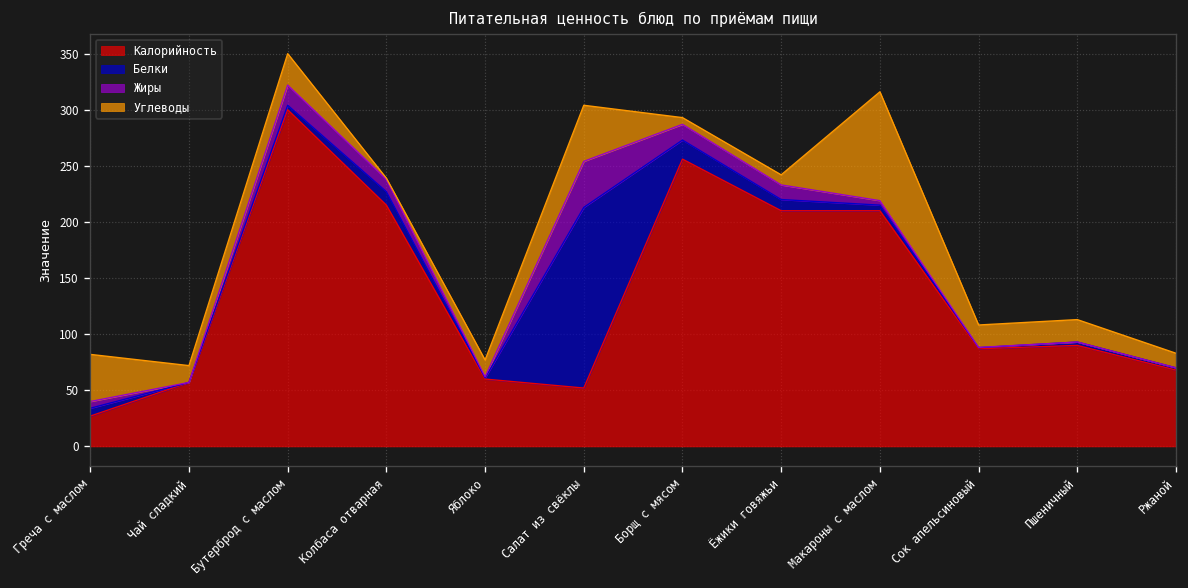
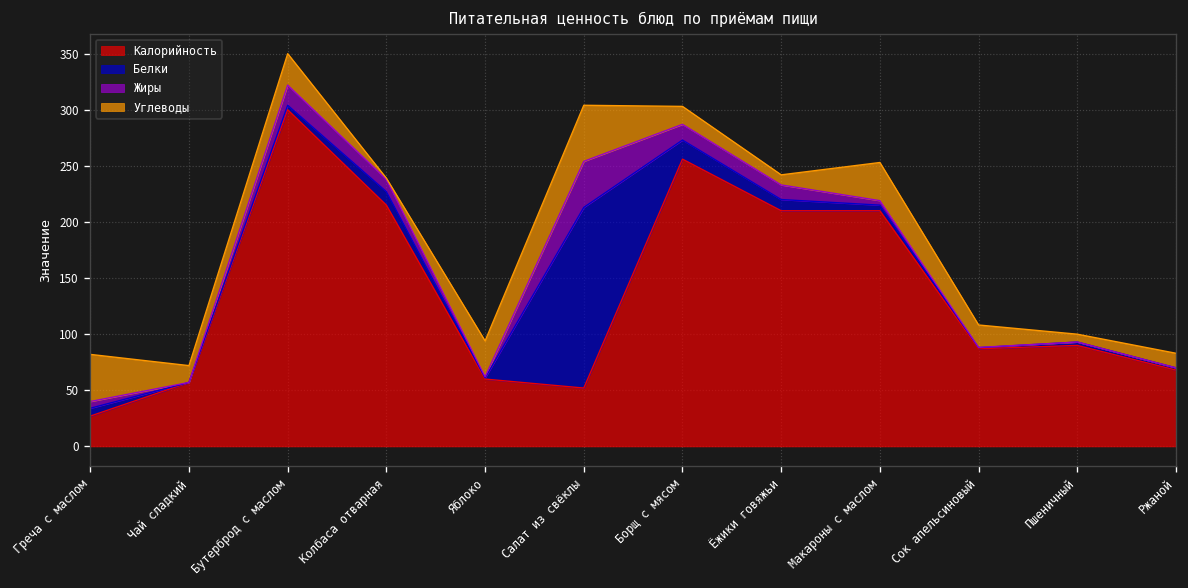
Углеводы, Яблоко: 20 -> 30
Углеводы, Борщ с мясом: 10 -> 20
Углеводы, Макароны с маслом: 100 -> 30
Углеводы, Пшеничный: 20 -> 10
